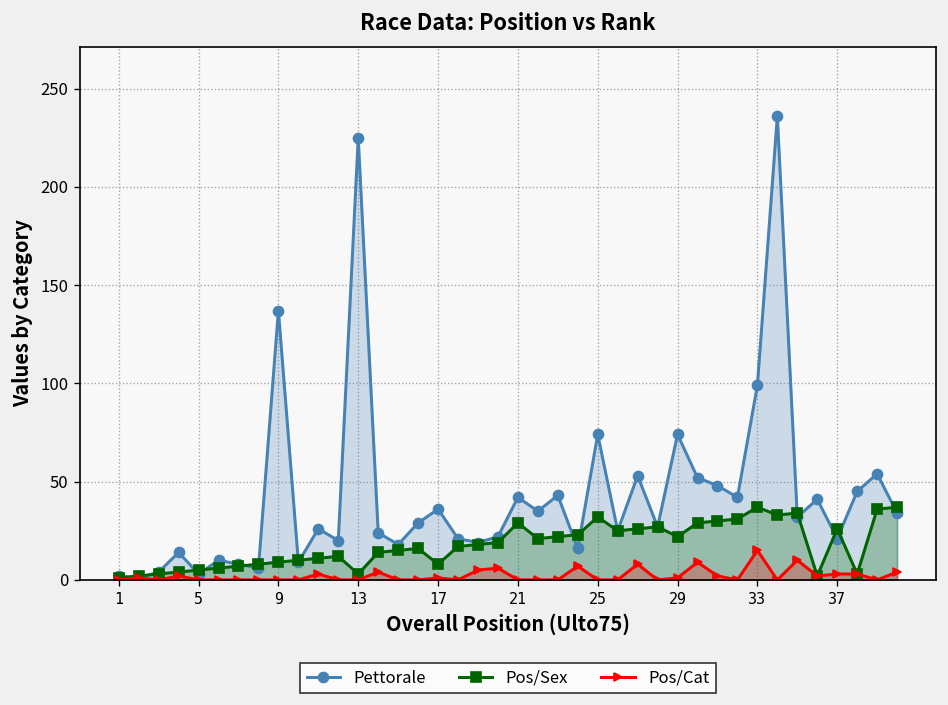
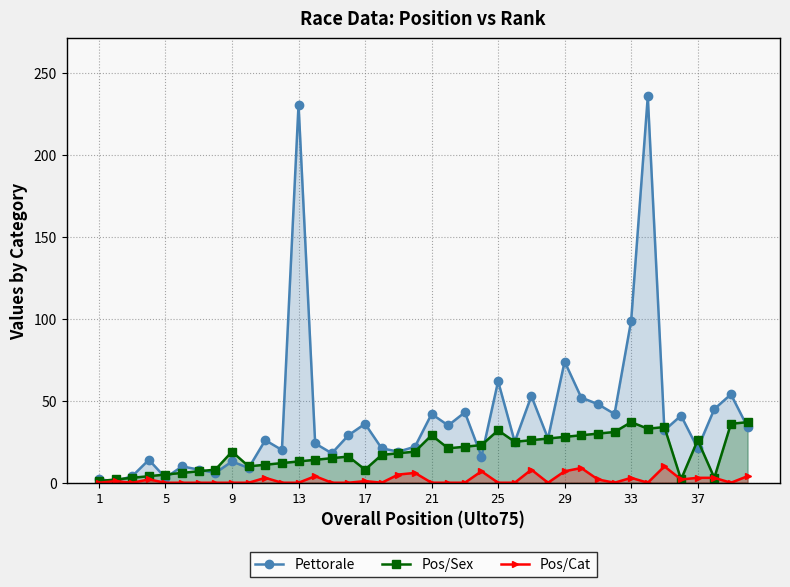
Pettorale, 9: 137 -> 13
Pos/Sex, 9: 9 -> 19
Pettorale, 13: 225 -> 231
Pos/Sex, 13: 3 -> 13
Pettorale, 25: 74 -> 62
Pos/Sex, 29: 22 -> 28
Pos/Cat, 29: 1 -> 7
Pos/Cat, 33: 15 -> 3
